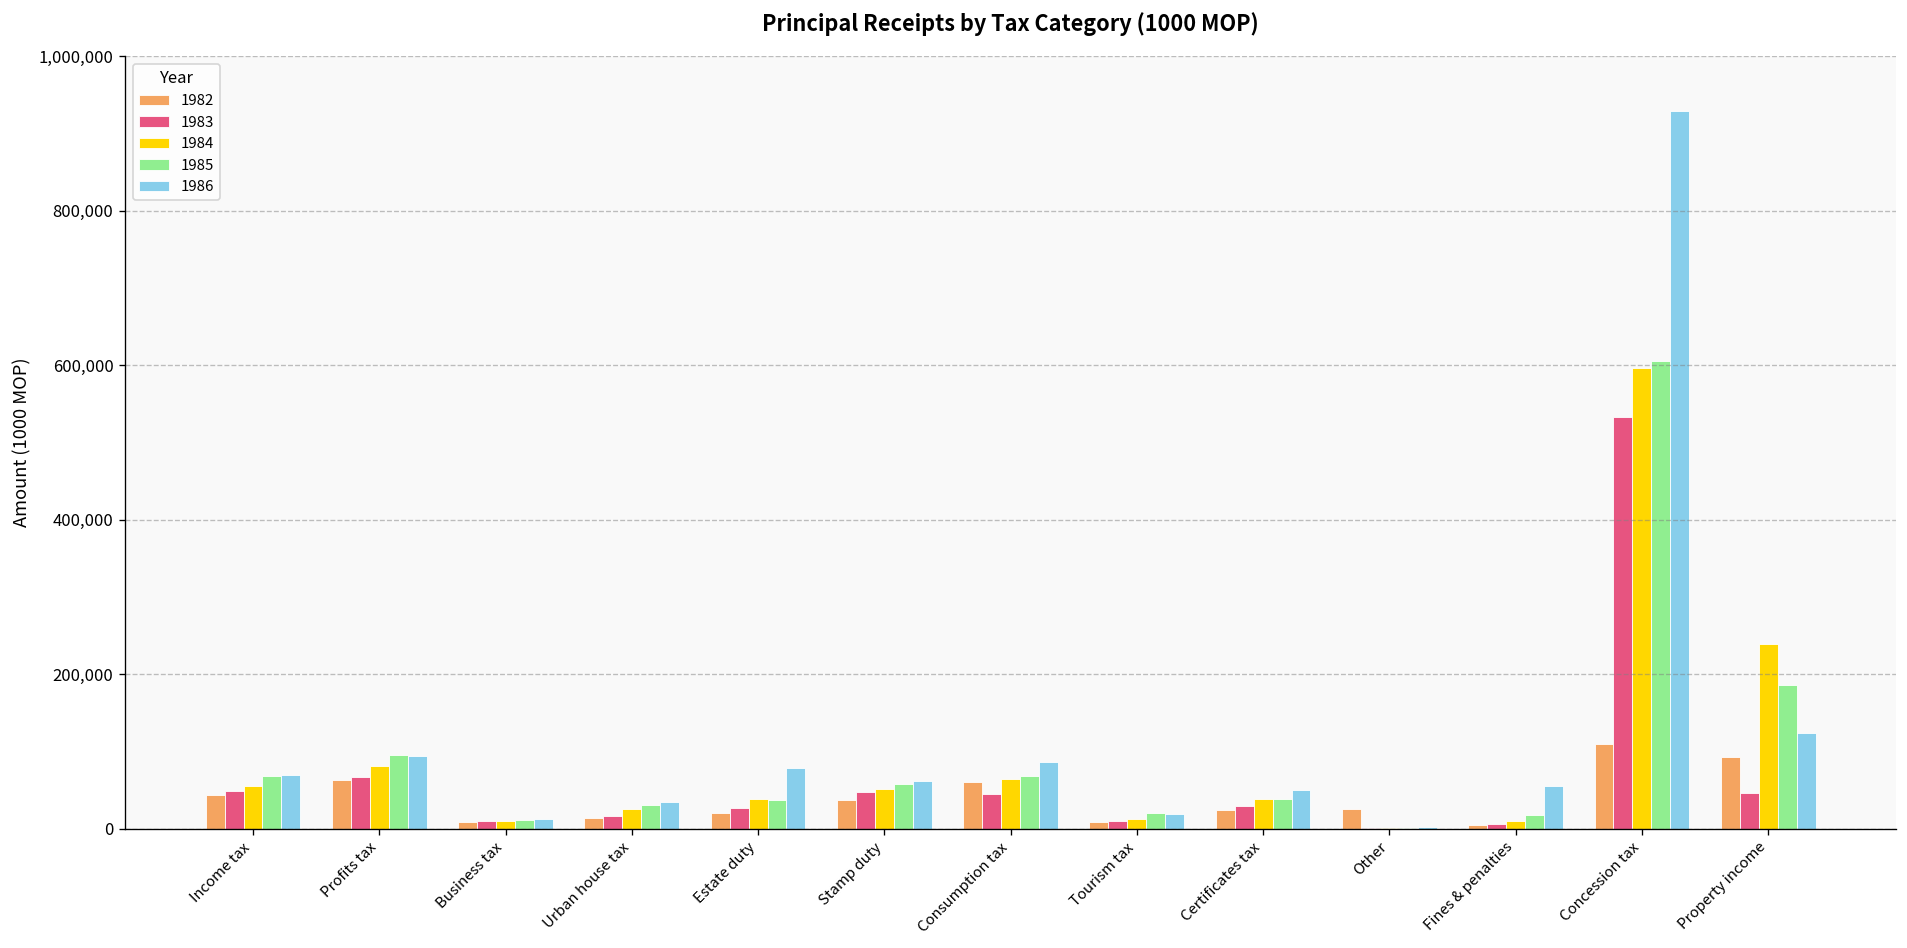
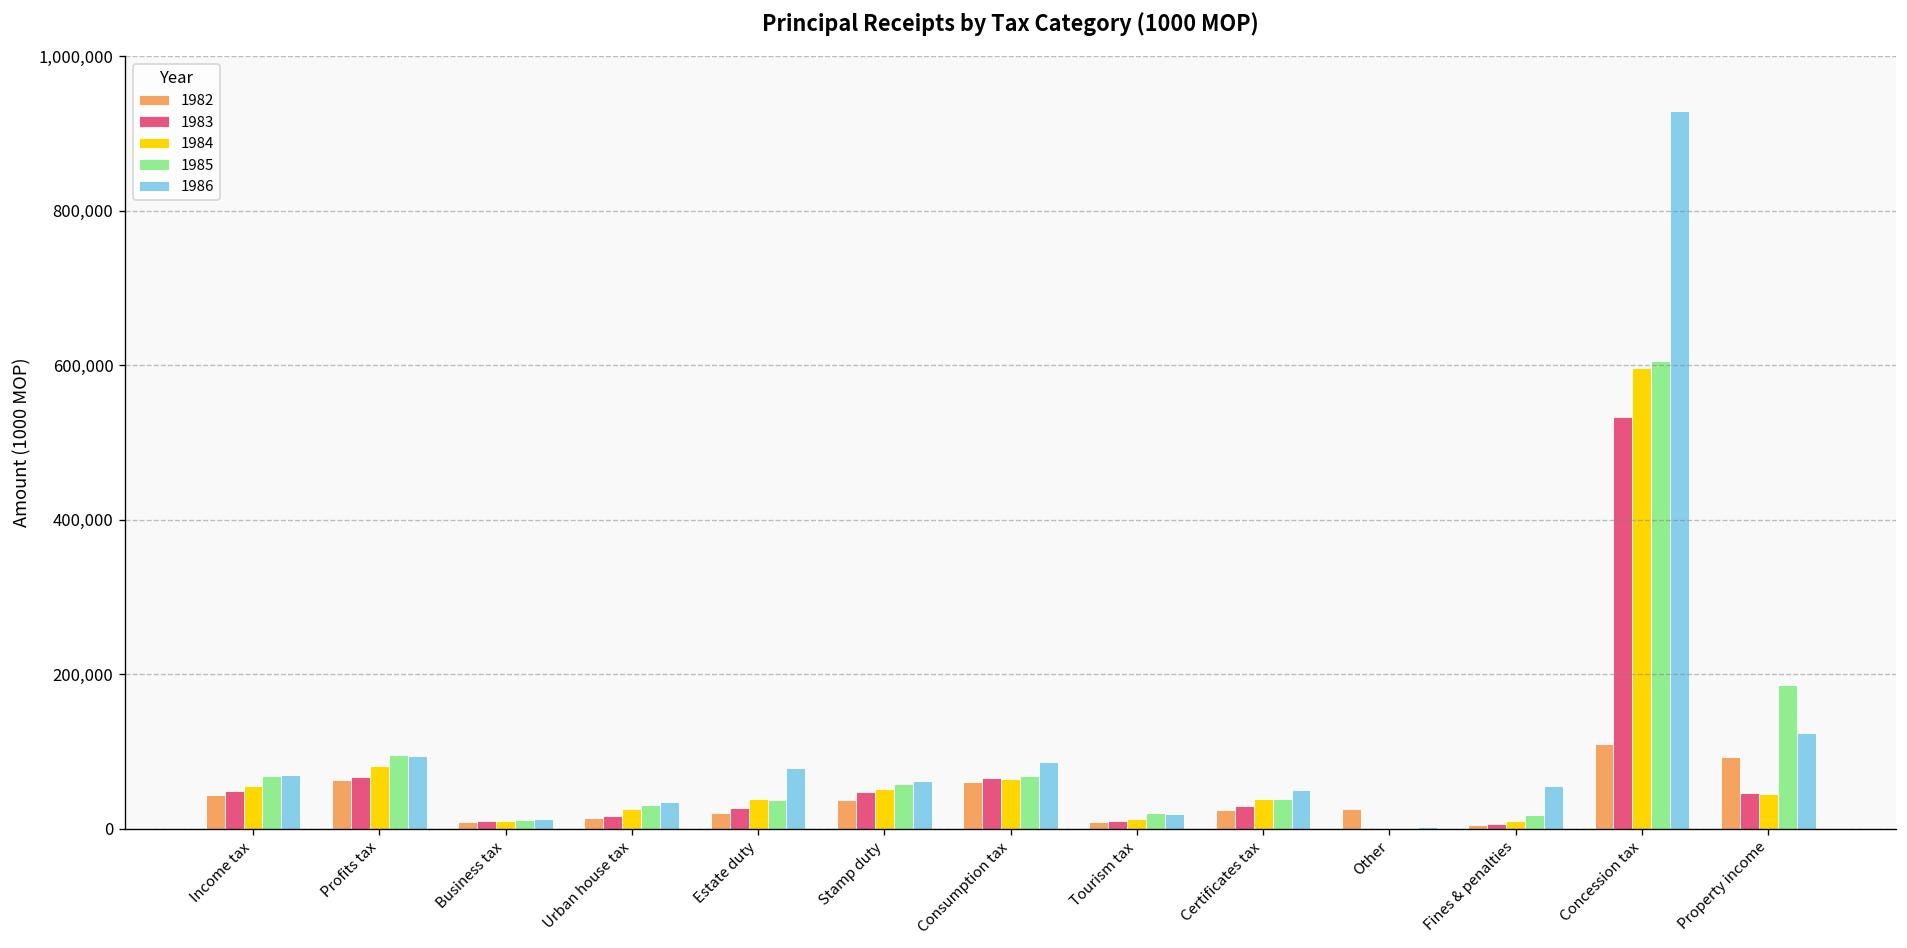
1983, Consumption tax: 40,000 -> 70,000
1984, Property income: 240,000 -> 50,000
